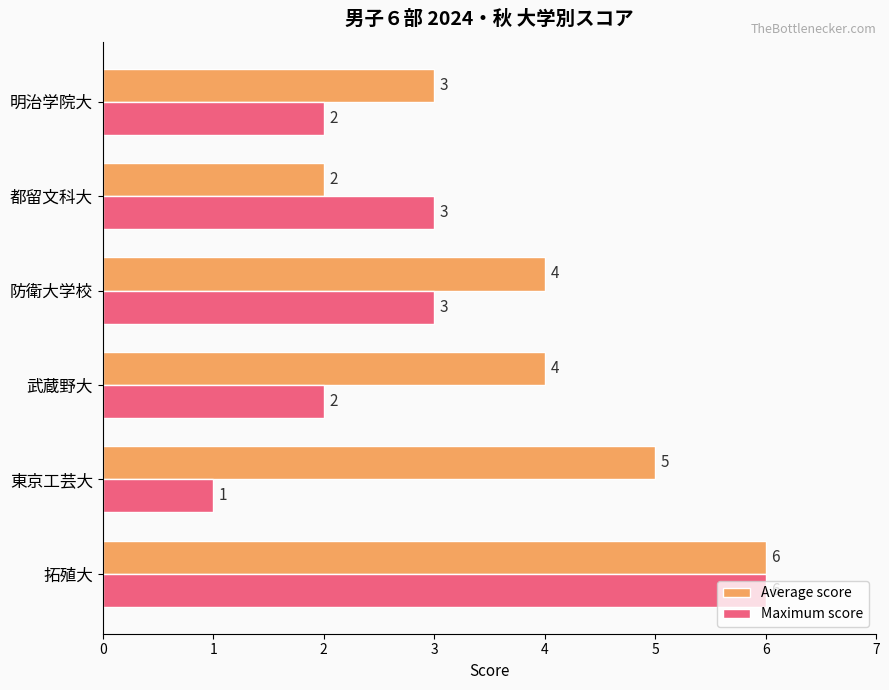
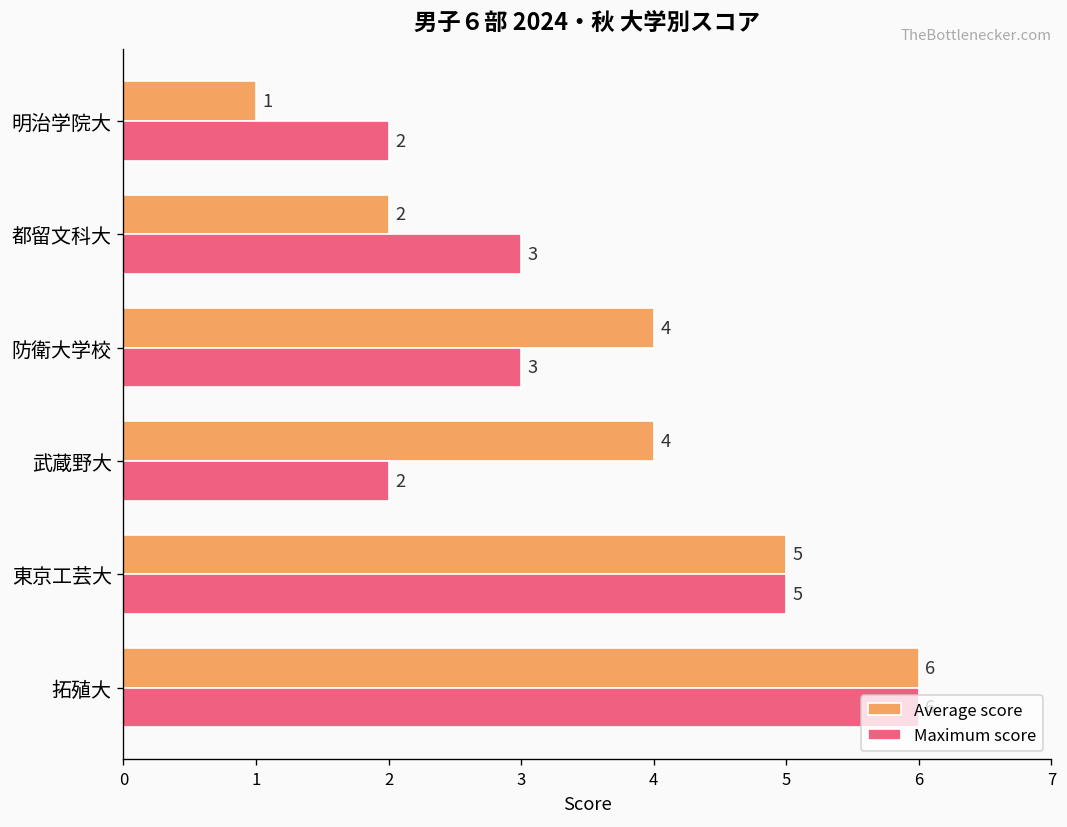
Average score, 明治学院大: 3 -> 1
Maximum score, 東京工芸大: 1 -> 5
